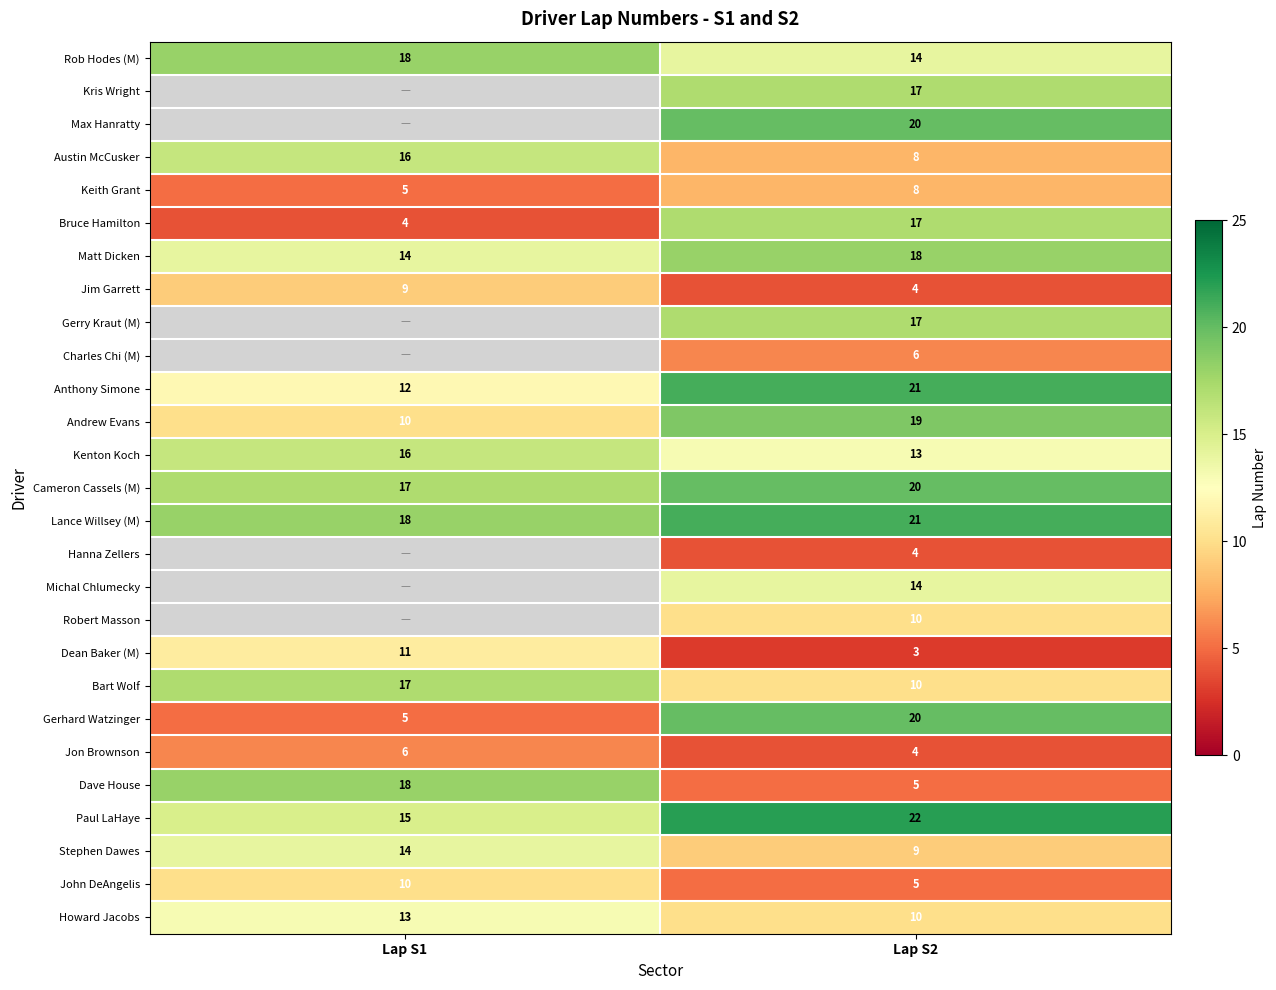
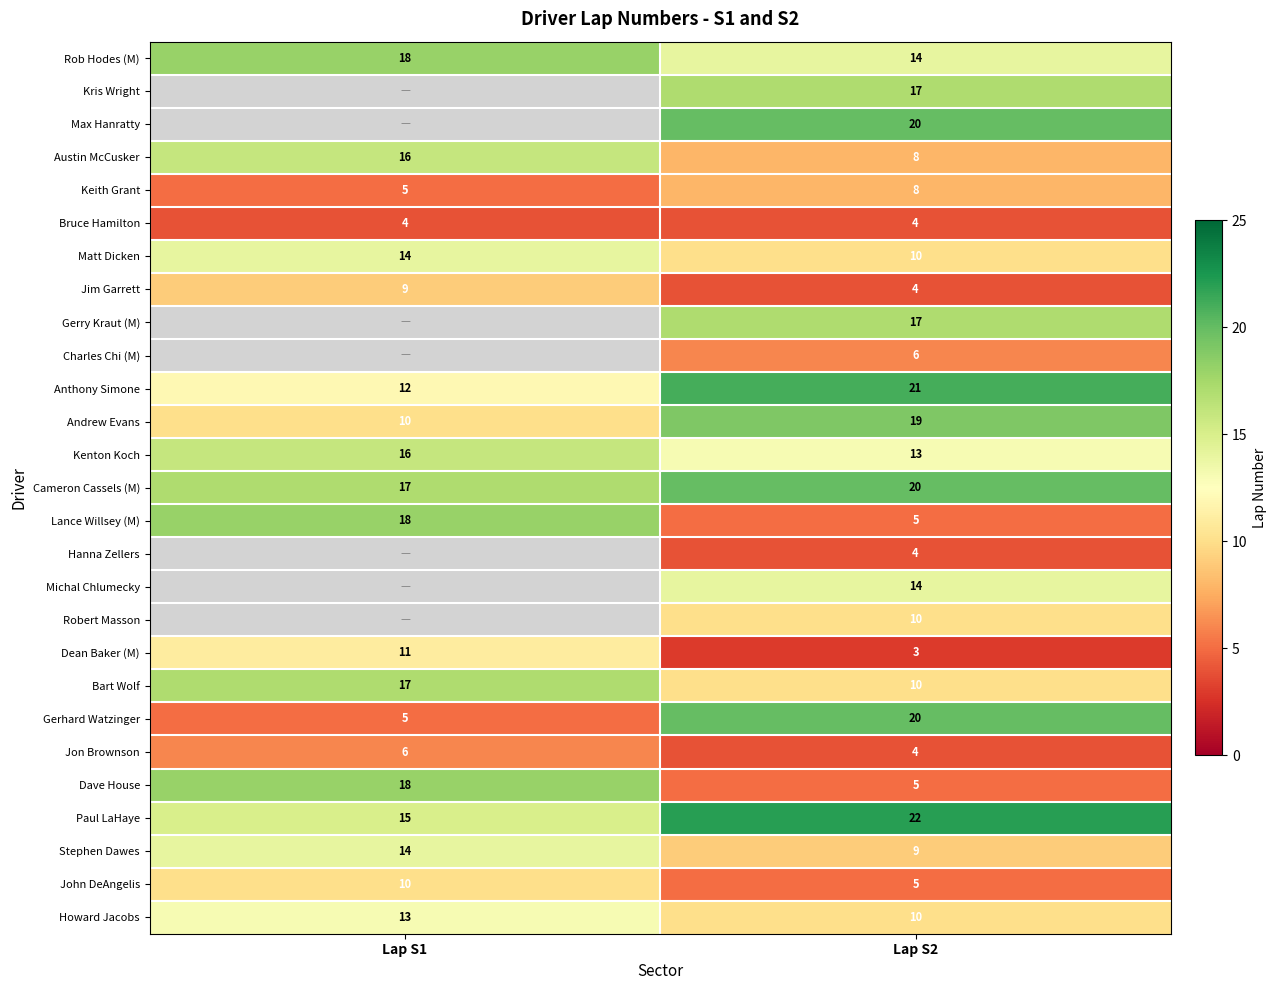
Bruce Hamilton, Lap S2: 17 -> 4
Matt Dicken, Lap S2: 18 -> 10
Lance Willsey (M), Lap S2: 21 -> 5
